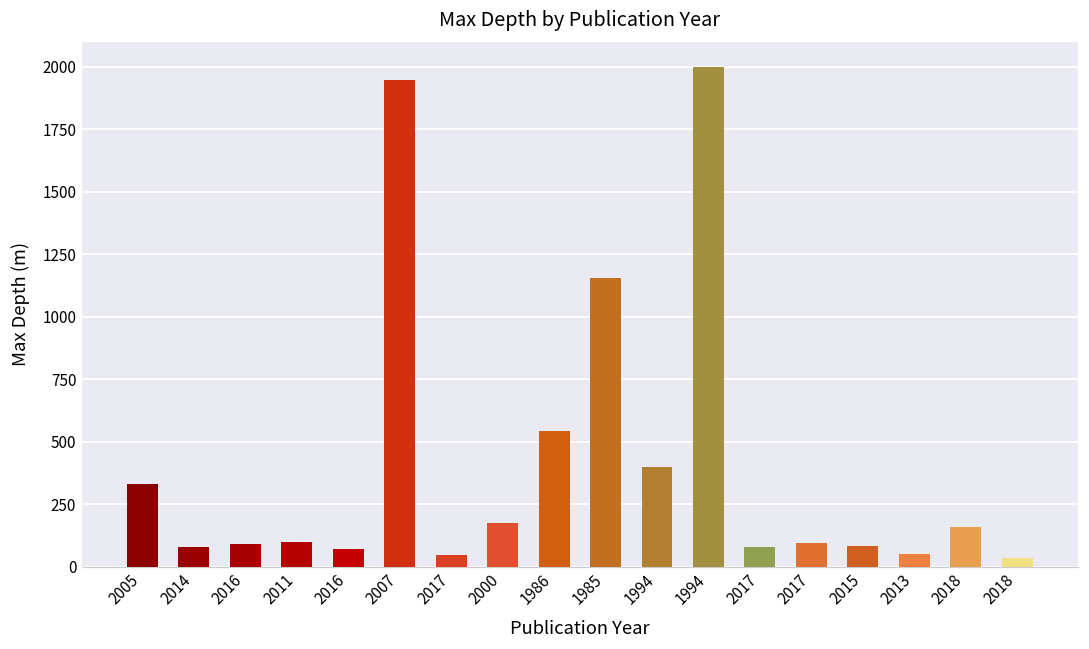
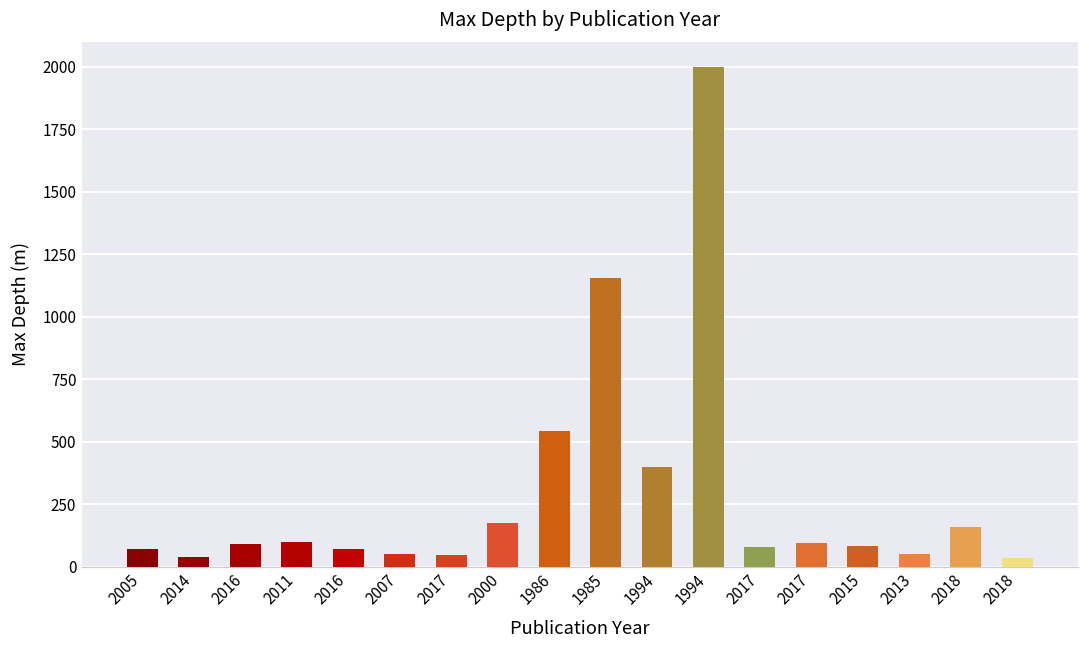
2005: 330 -> 70
2014: 80 -> 40
2007: 1950 -> 50
